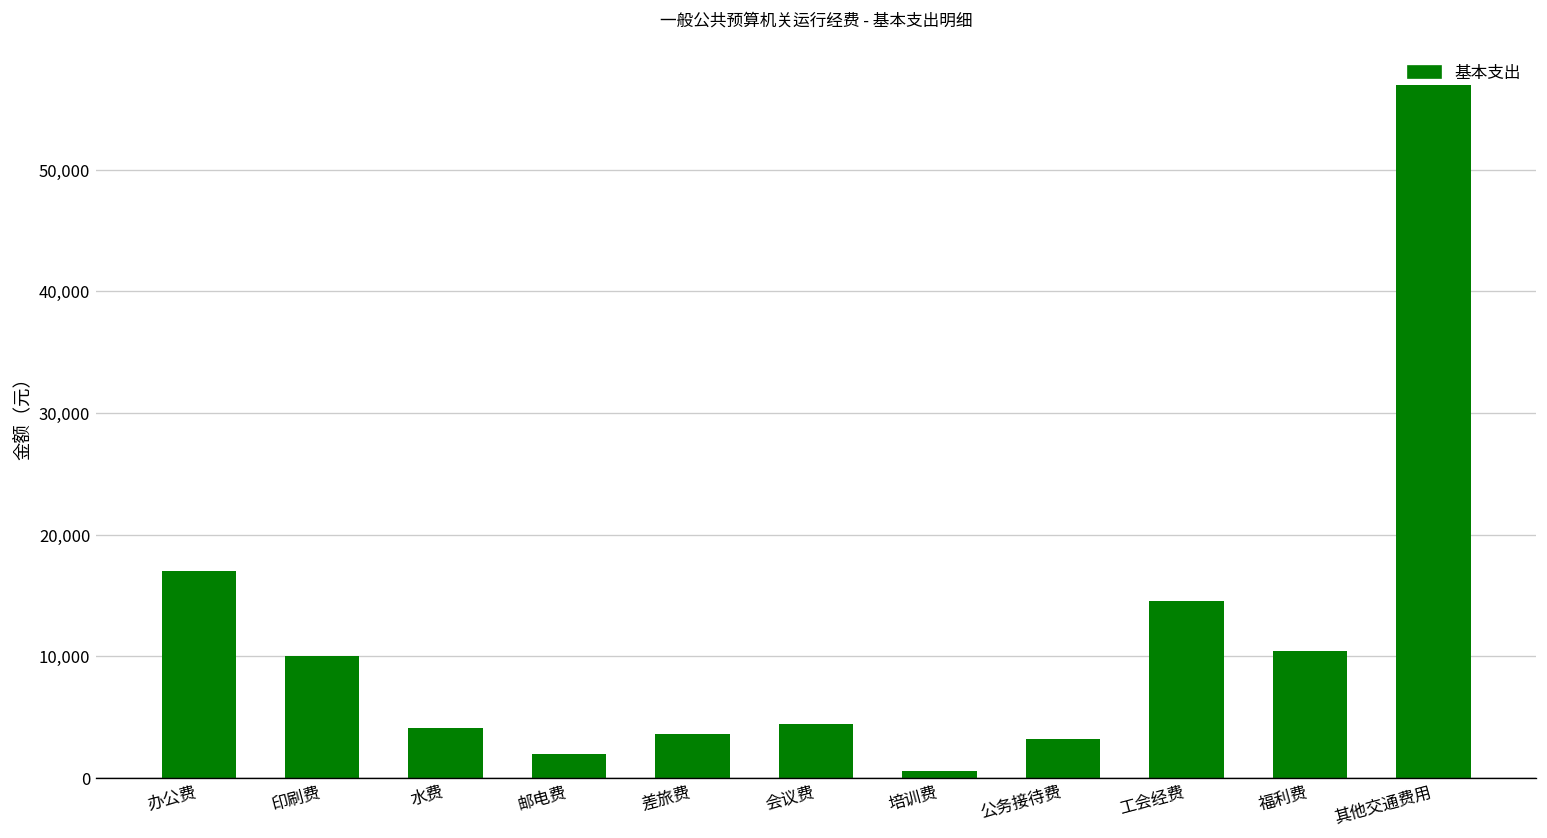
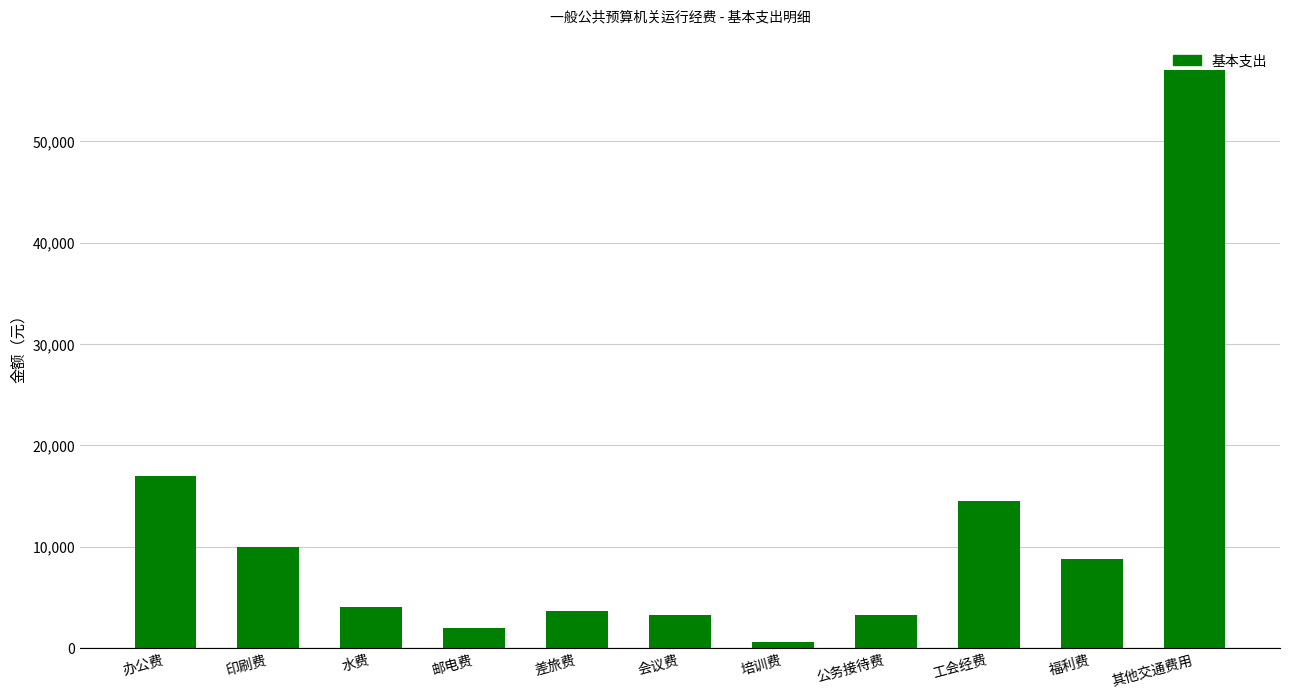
会议费: 4,500 -> 3,300
福利费: 10,500 -> 8,800
